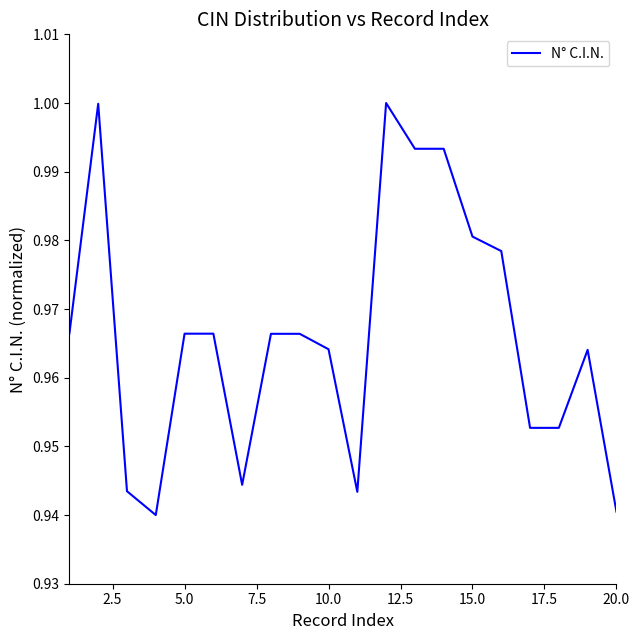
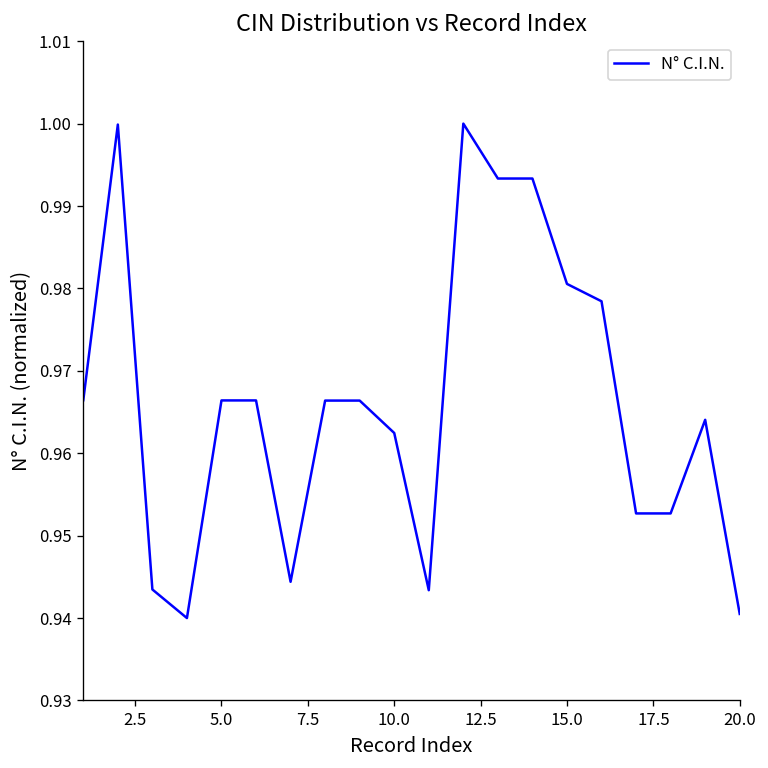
10.0: 0.964 -> 0.962
